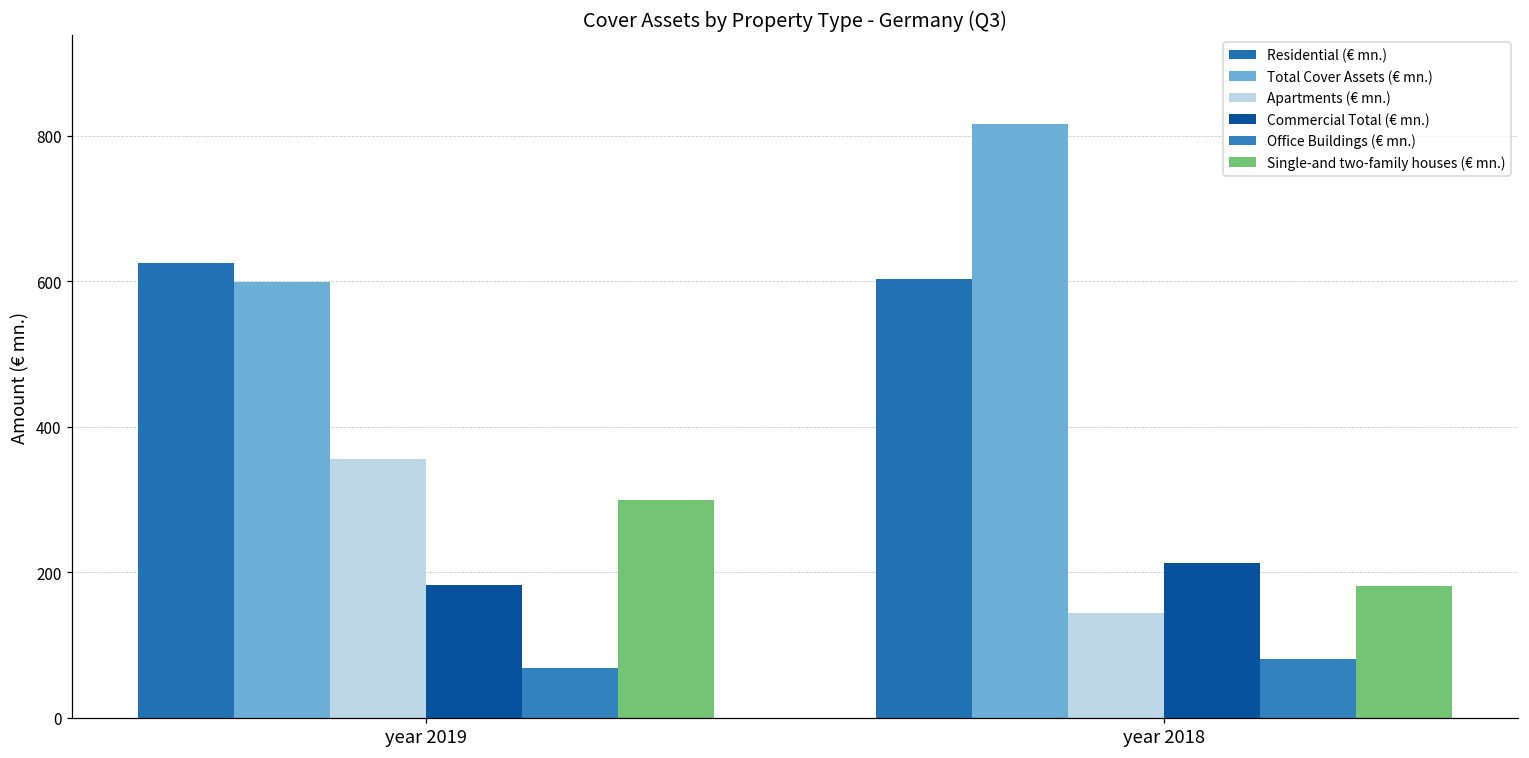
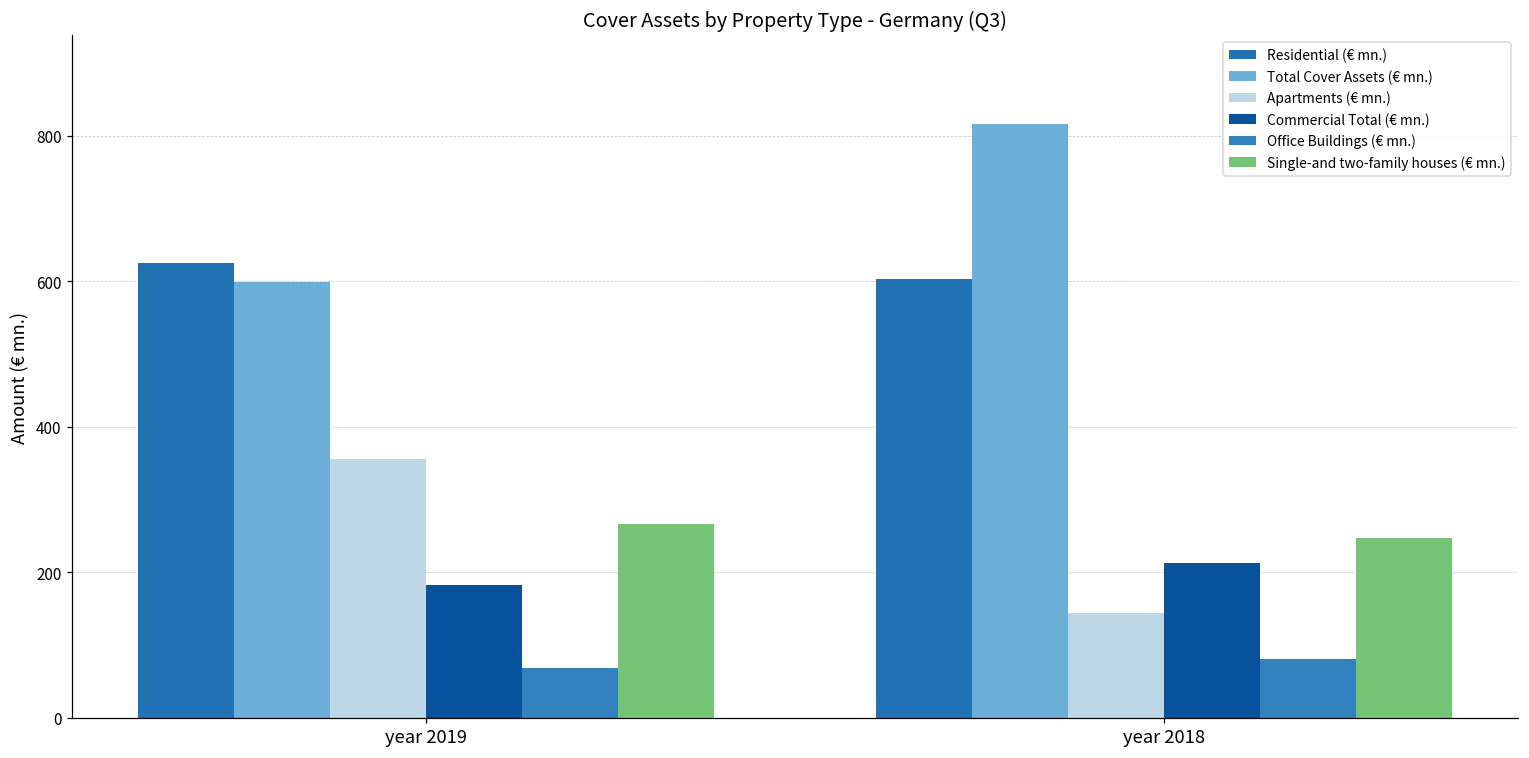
Single-and two-family houses (€ mn.), year 2019: 300 -> 270
Single-and two-family houses (€ mn.), year 2018: 180 -> 250
